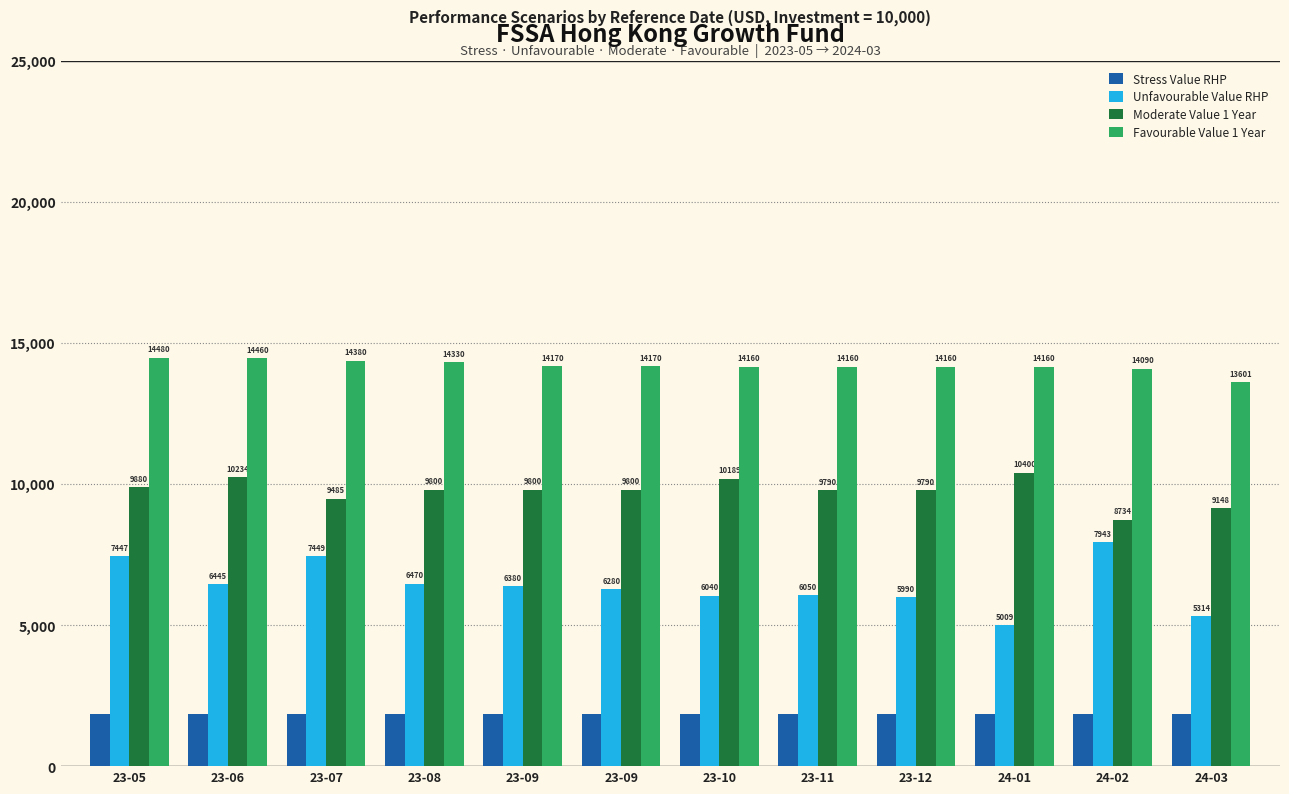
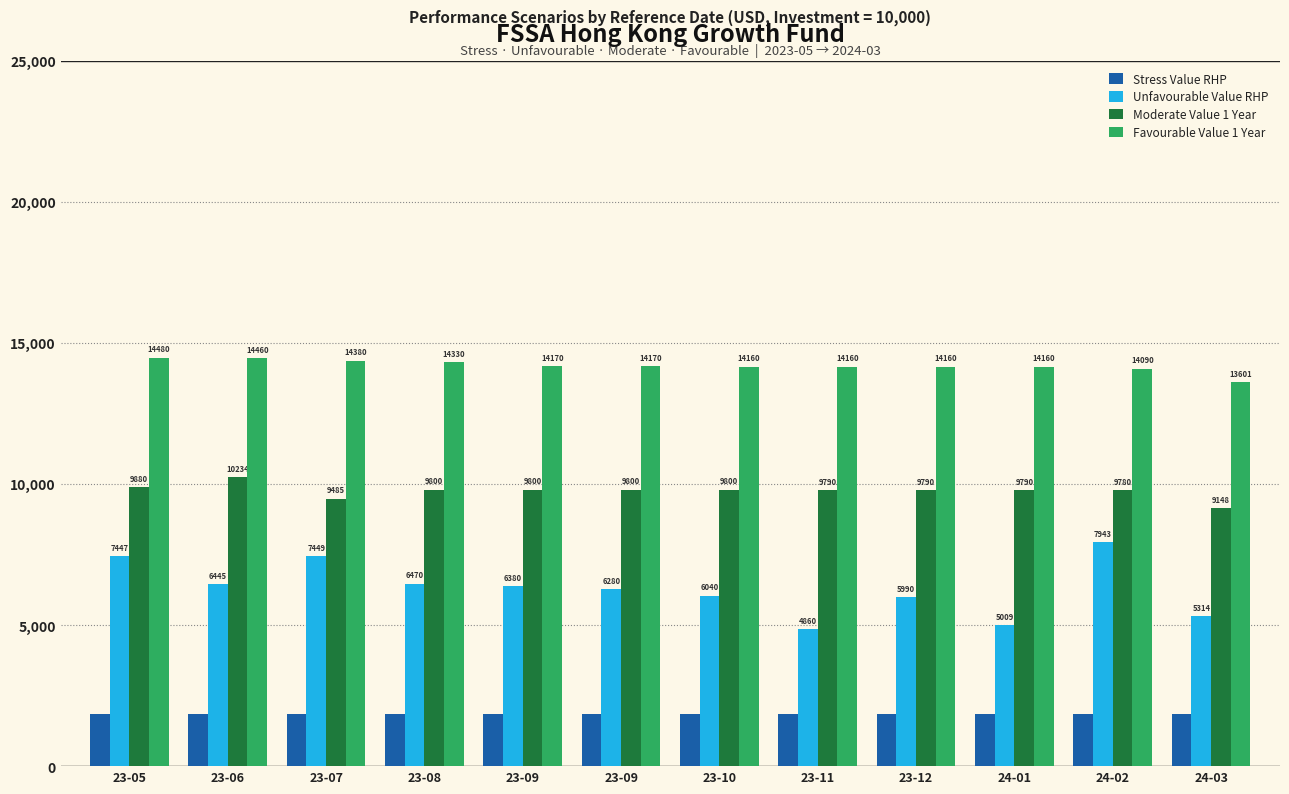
Moderate Value 1 Year, 23-10: 10189 -> 9800
Unfavourable Value RHP, 23-11: 6050 -> 4860
Moderate Value 1 Year, 24-01: 10400 -> 9790
Moderate Value 1 Year, 24-02: 8734 -> 9780
